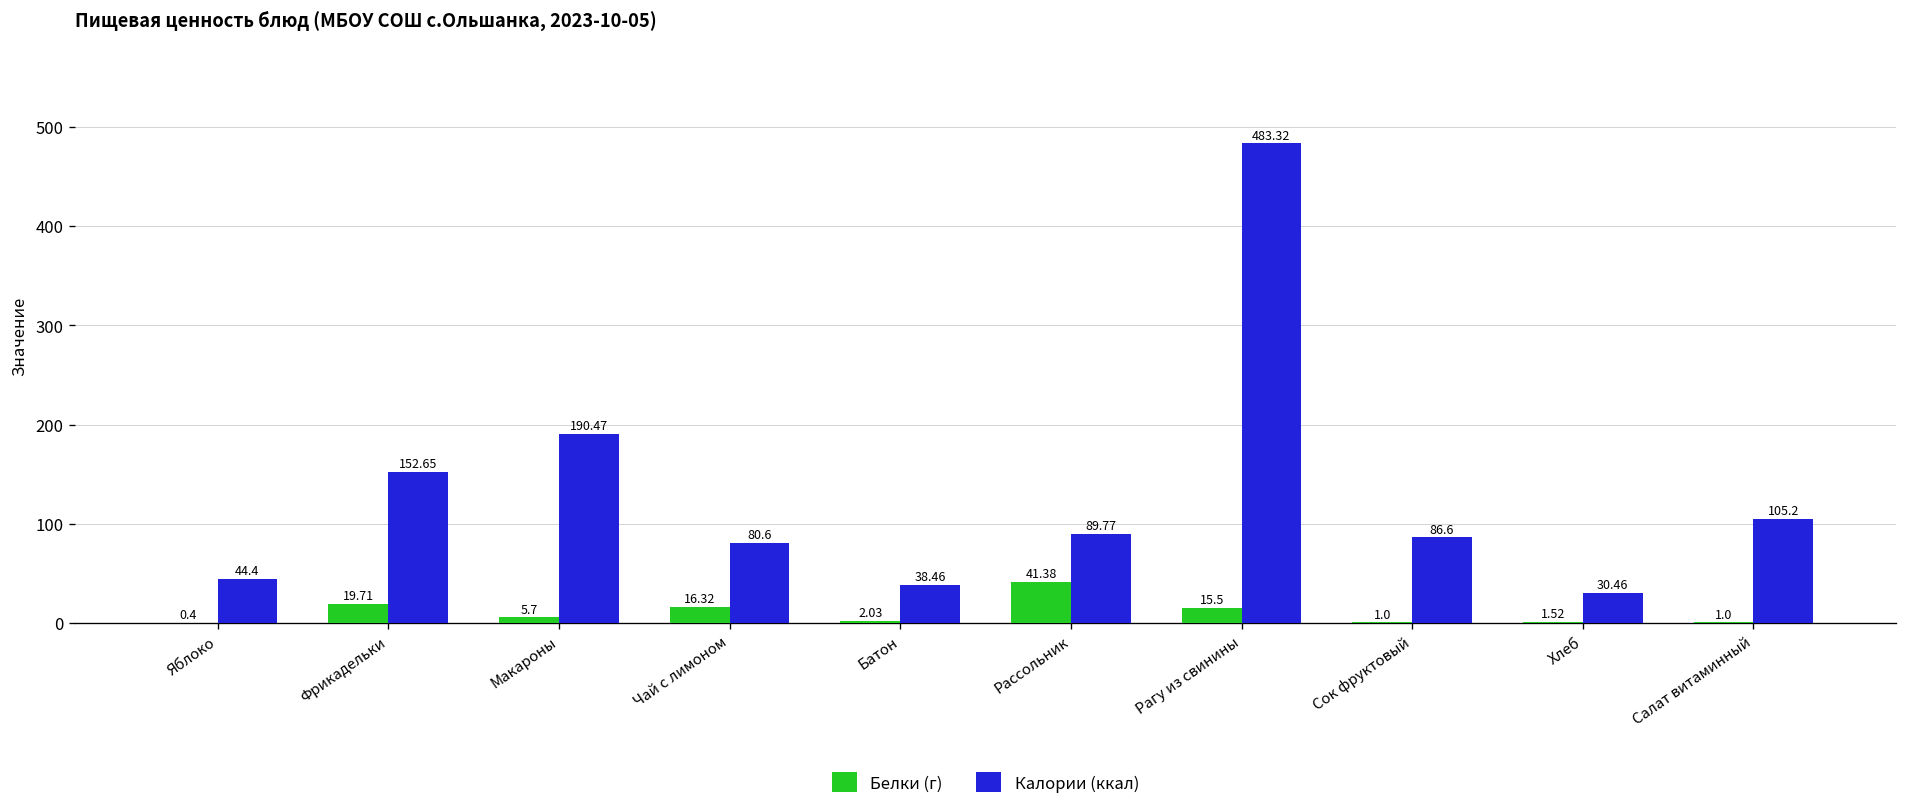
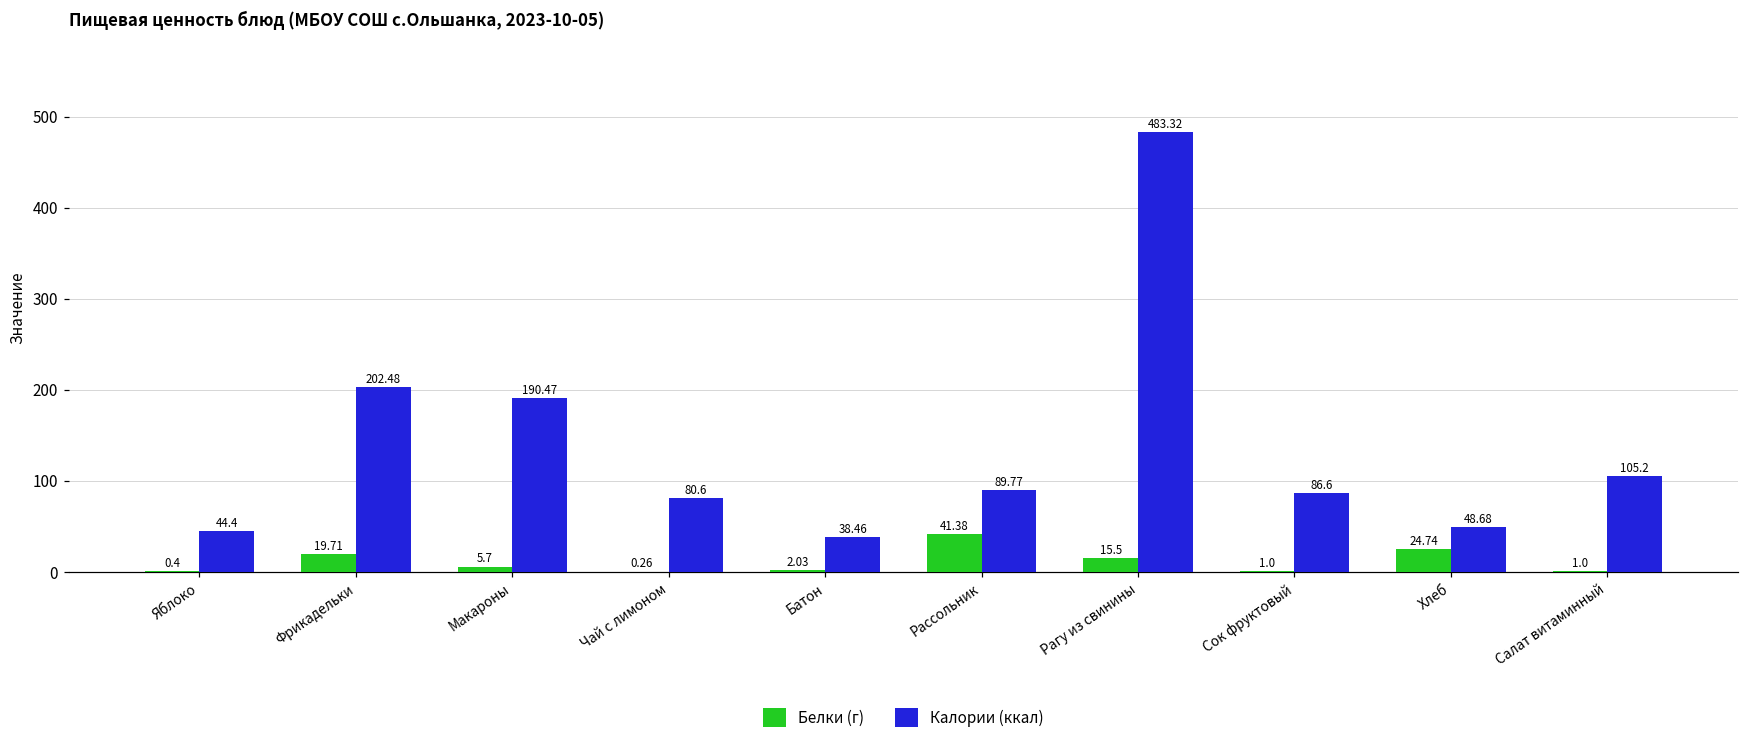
Калории (ккал), Фрикадельки: 152.65 -> 202.48
Белки (г), Чай с лимоном: 16.32 -> 0.26
Белки (г), Хлеб: 1.52 -> 24.74
Калории (ккал), Хлеб: 30.46 -> 48.68
